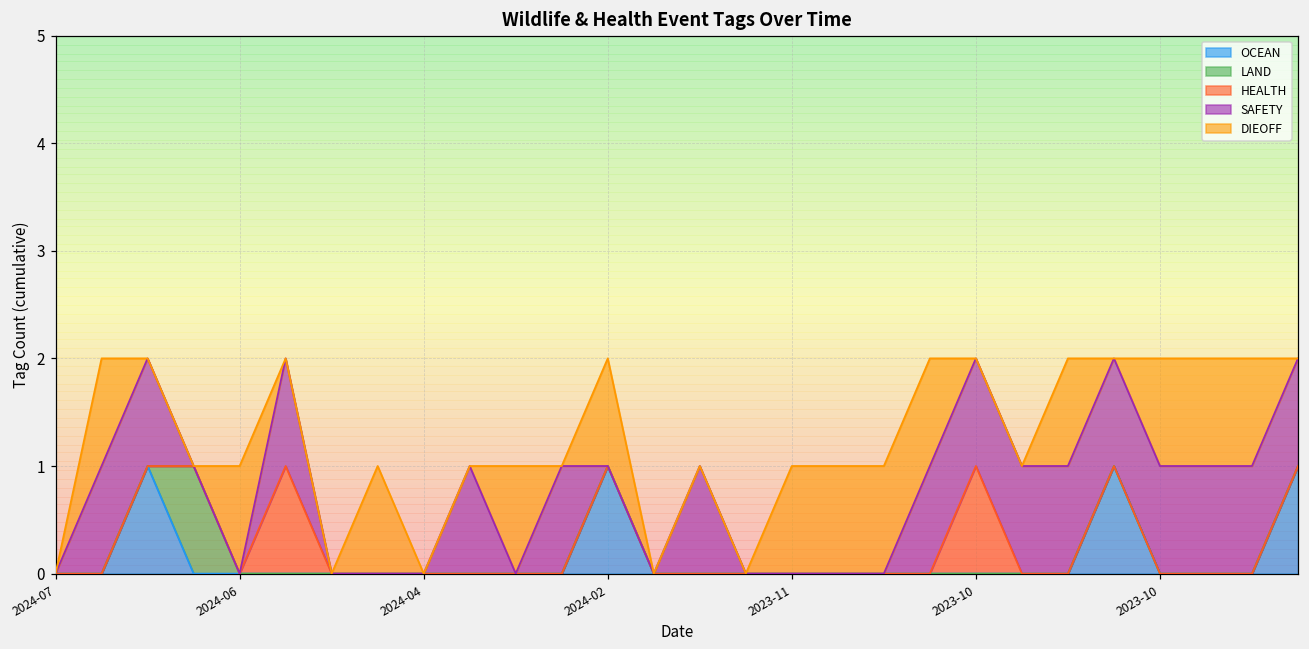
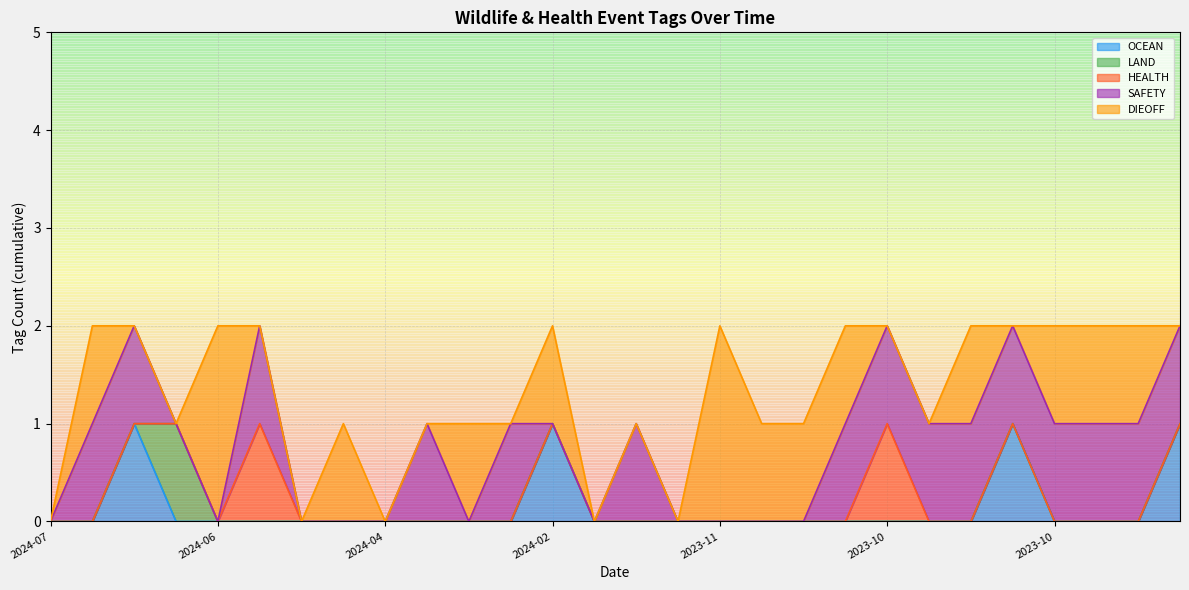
DIEOFF, 2024-06: 1 -> 2
DIEOFF, 2023-11: 1 -> 2
